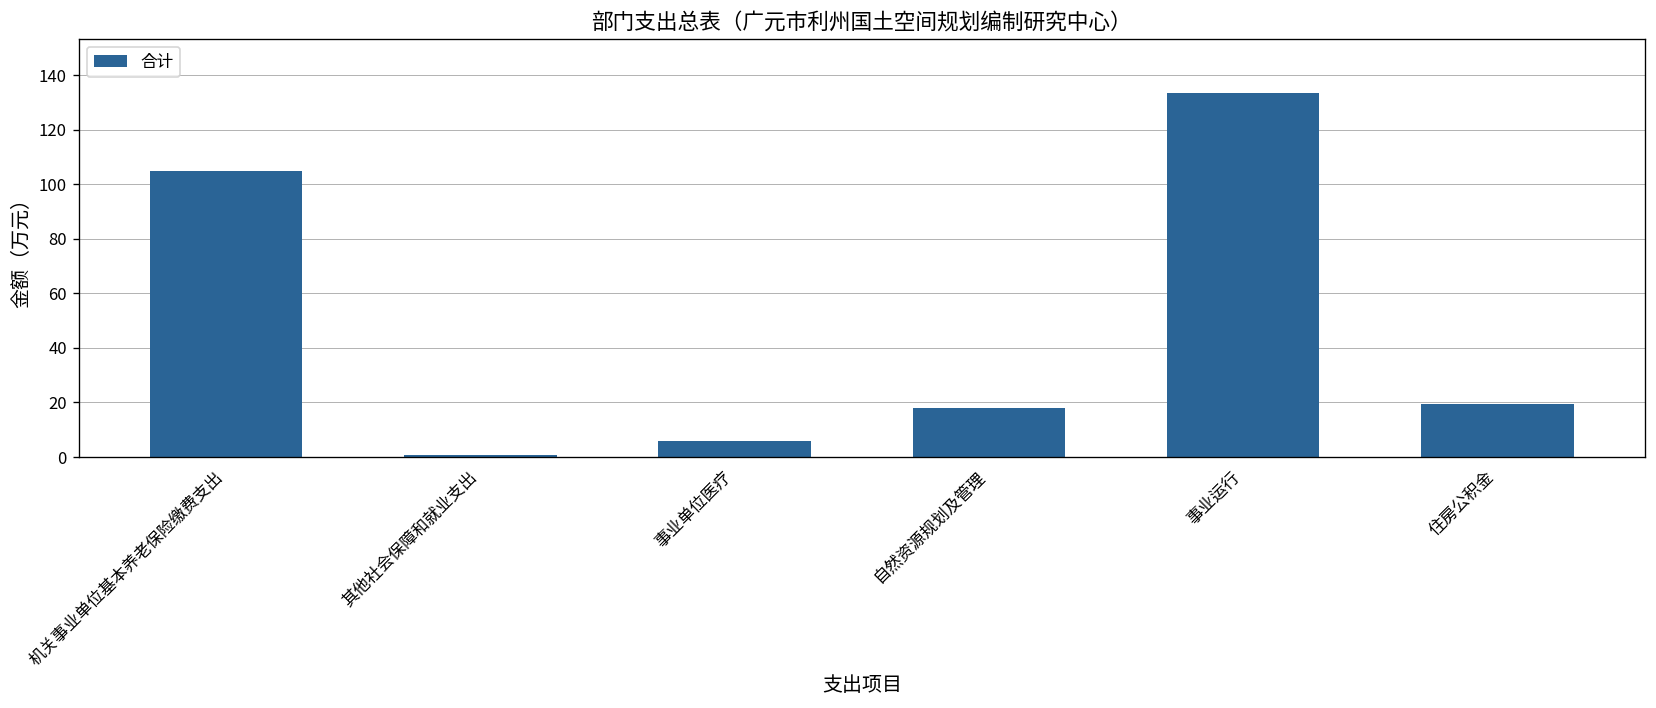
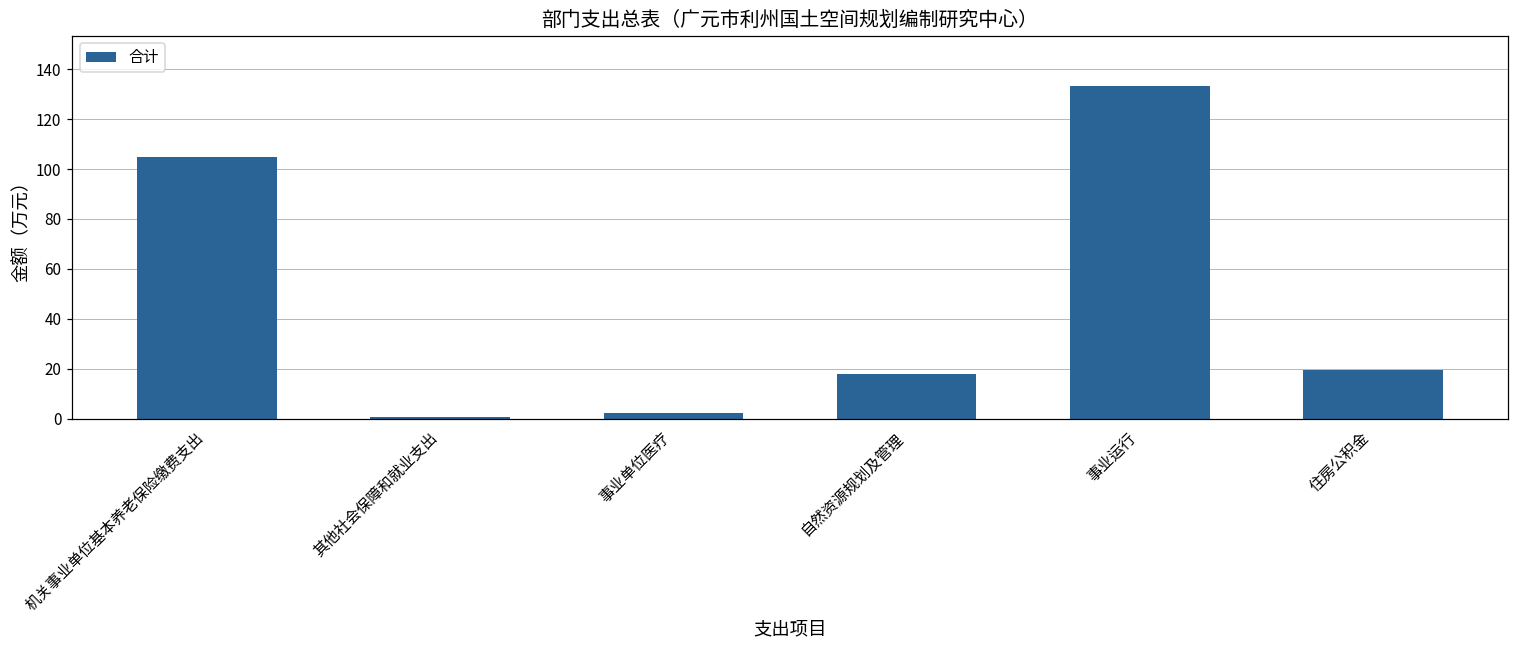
事业单位医疗: 6 -> 2
